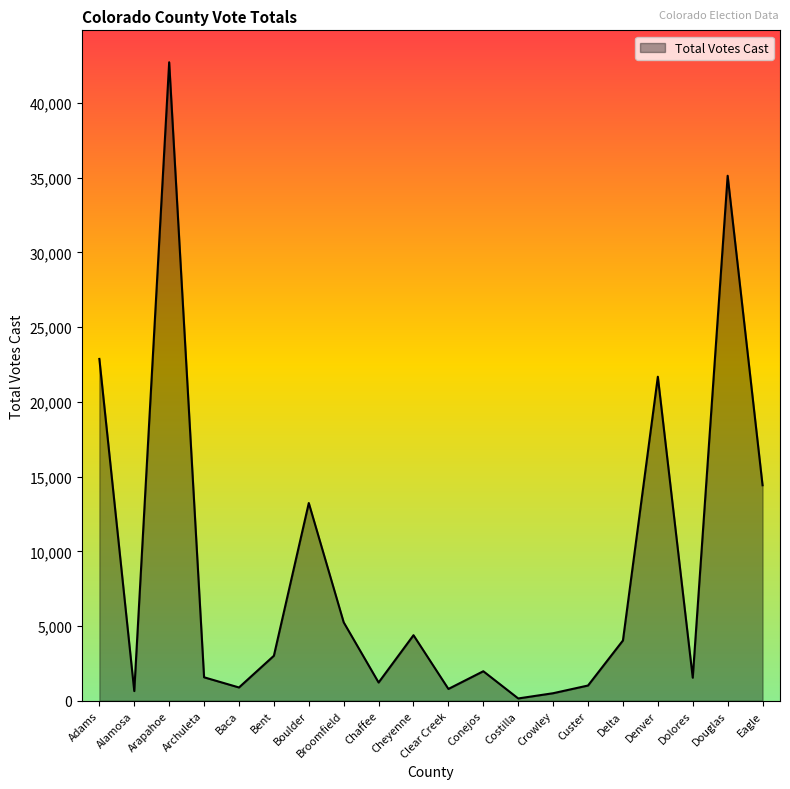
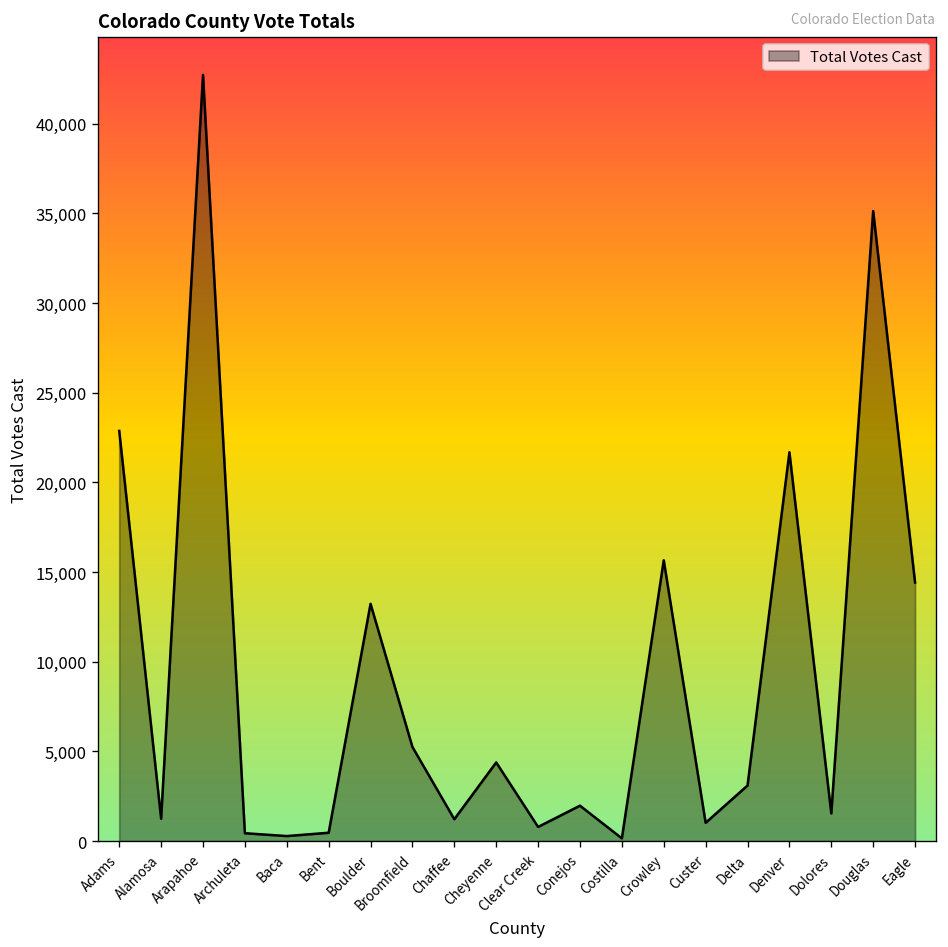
Alamosa: 600 -> 1,300
Archuleta: 1,600 -> 400
Baca: 900 -> 300
Bent: 3,000 -> 500
Crowley: 500 -> 15,700
Delta: 4,000 -> 3,100
